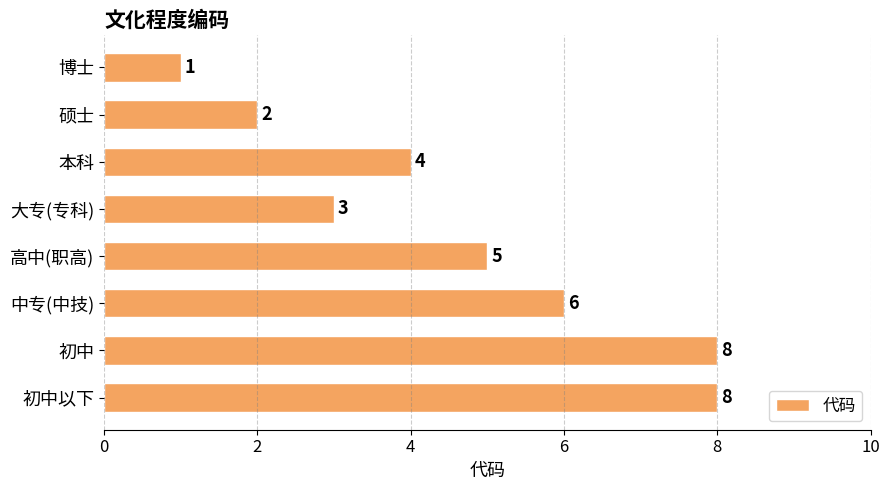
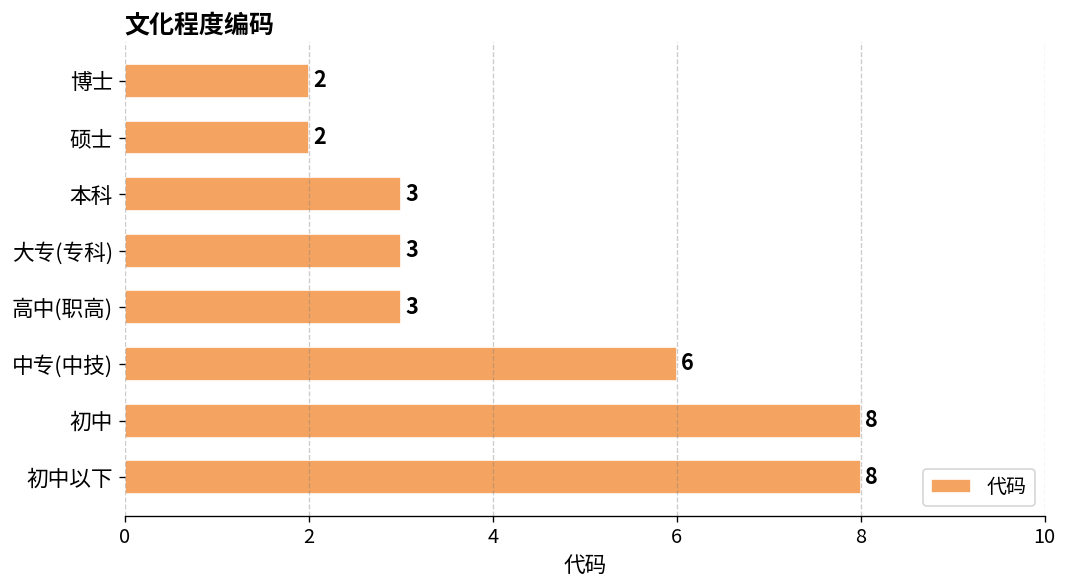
博士: 1 -> 2
本科: 4 -> 3
高中(职高): 5 -> 3
